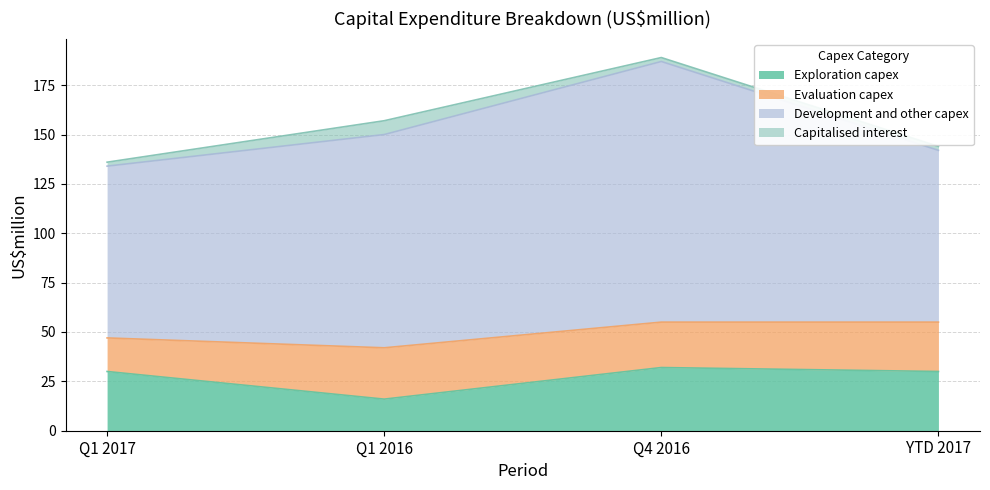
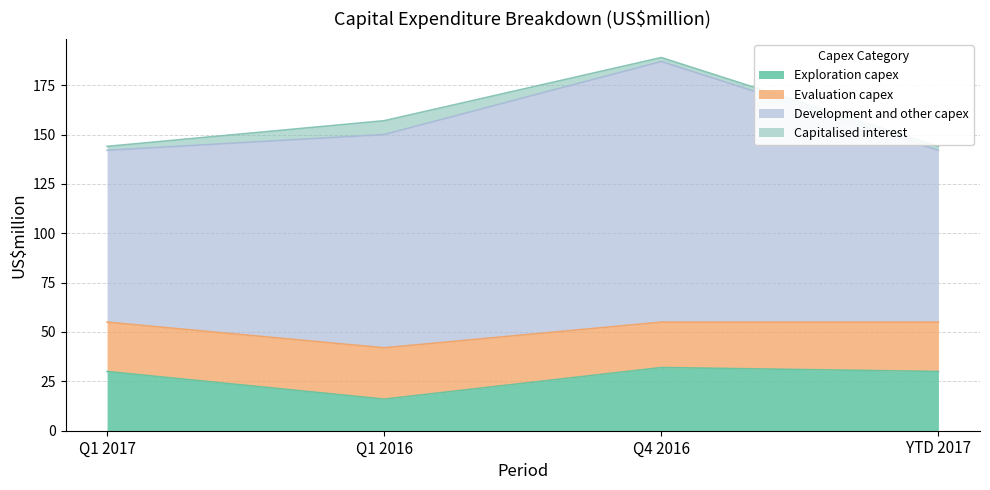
Evaluation capex, Q1 2017: 17 -> 25
